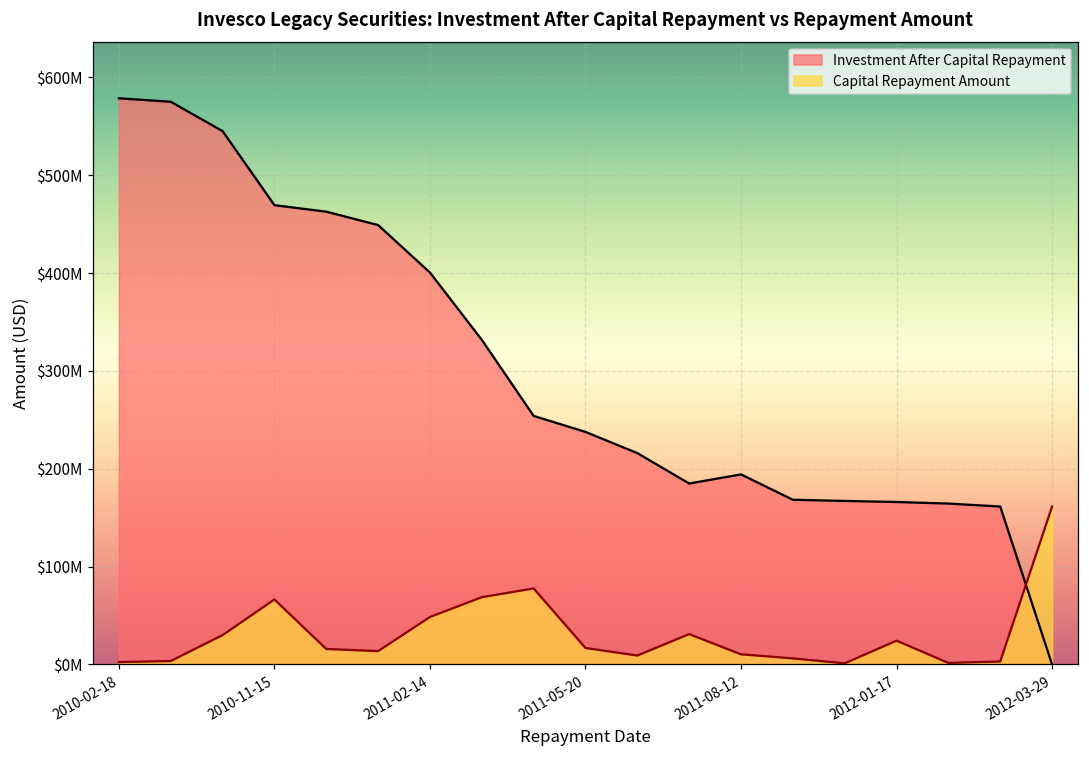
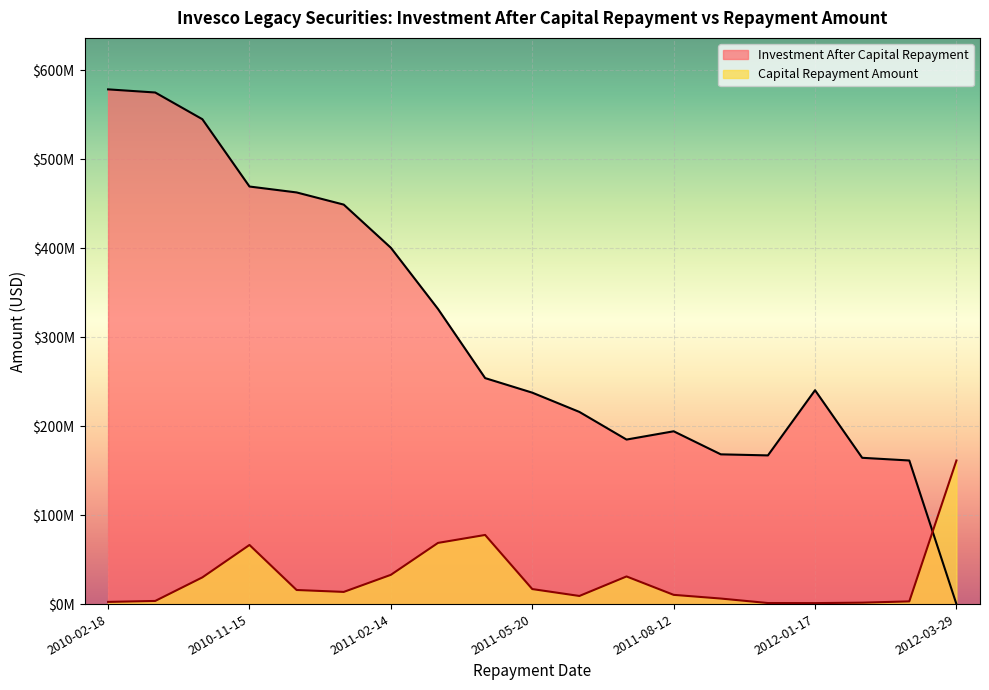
Capital Repayment Amount, 2011-02-14: $50000000 -> $30000000
Investment After Capital Repayment, 2012-01-17: $170000000 -> $240000000
Capital Repayment Amount, 2012-01-17: $20000000 -> $0
